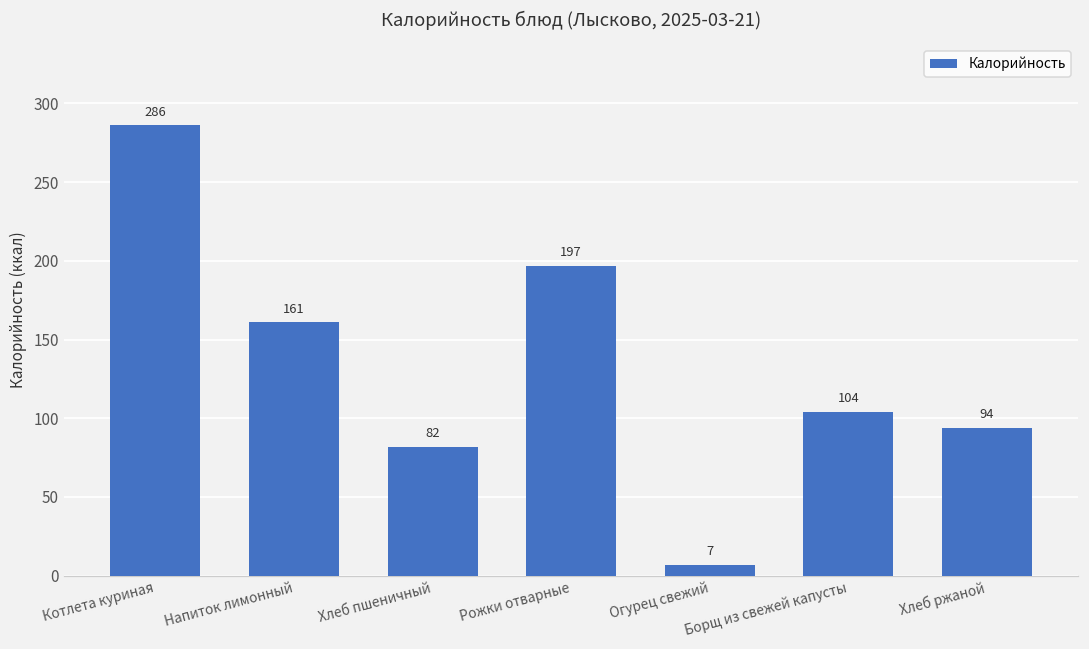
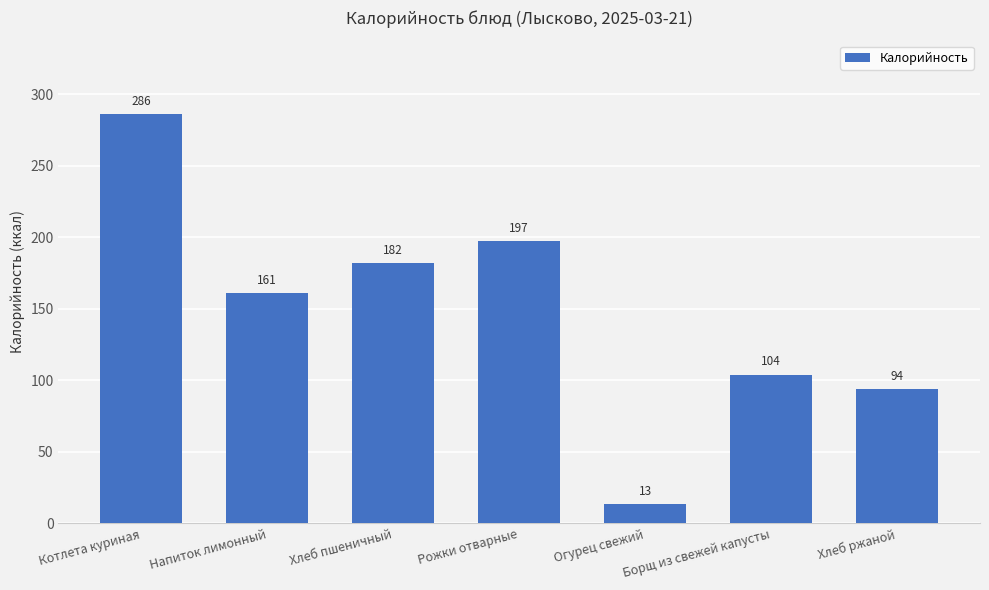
Хлеб пшеничный: 82 -> 182
Огурец свежий: 7 -> 13
